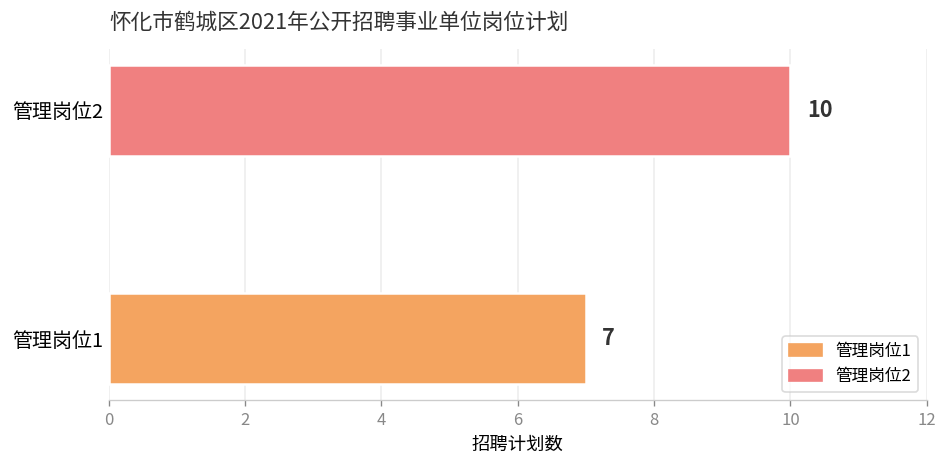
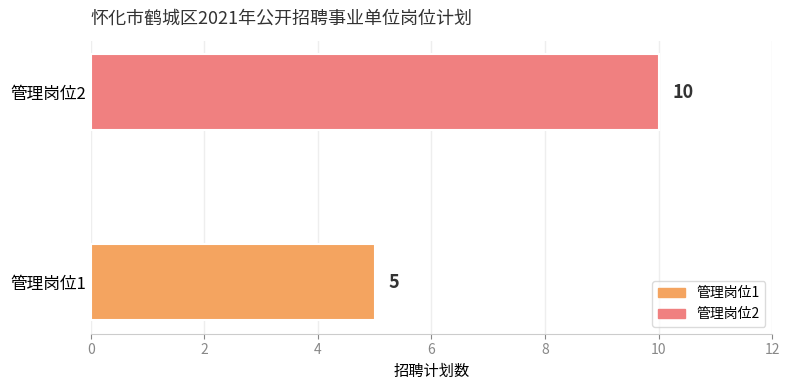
管理岗位1: 7 -> 5
